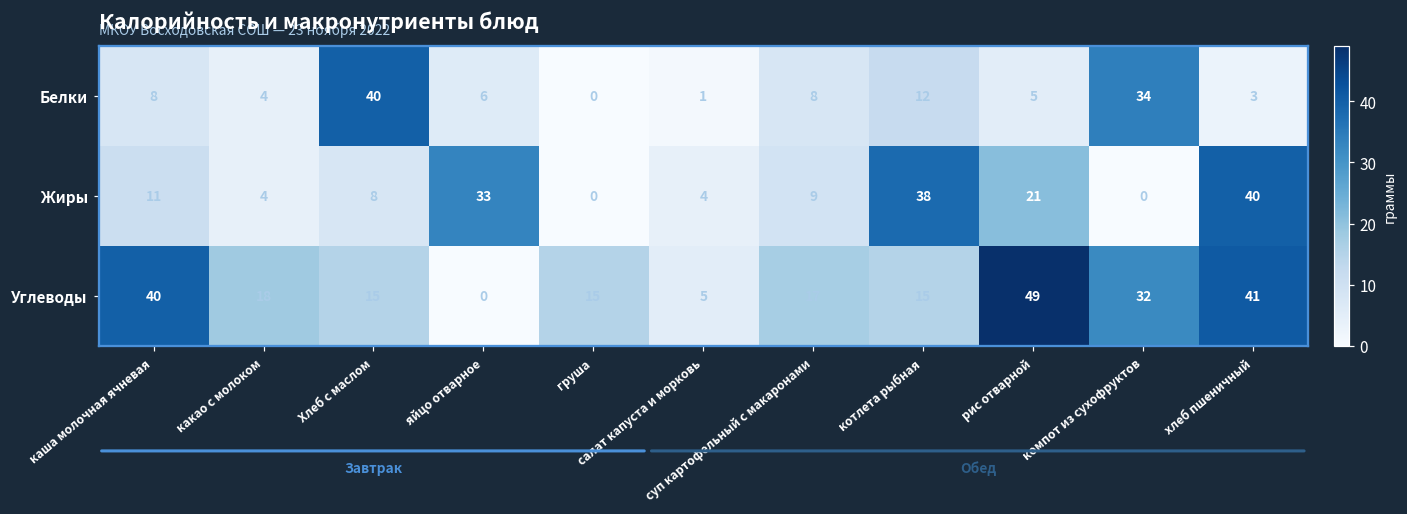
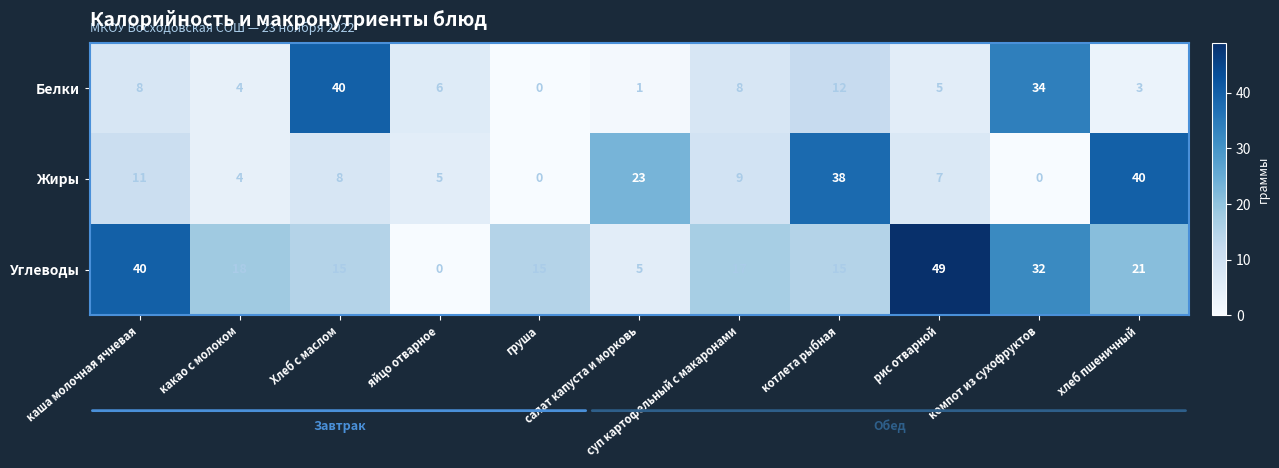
Жиры, яйцо отварное: 33 -> 5
Жиры, салат капуста и морковь: 4 -> 23
Жиры, рис отварной: 21 -> 7
Углеводы, хлеб пшеничный: 41 -> 21
